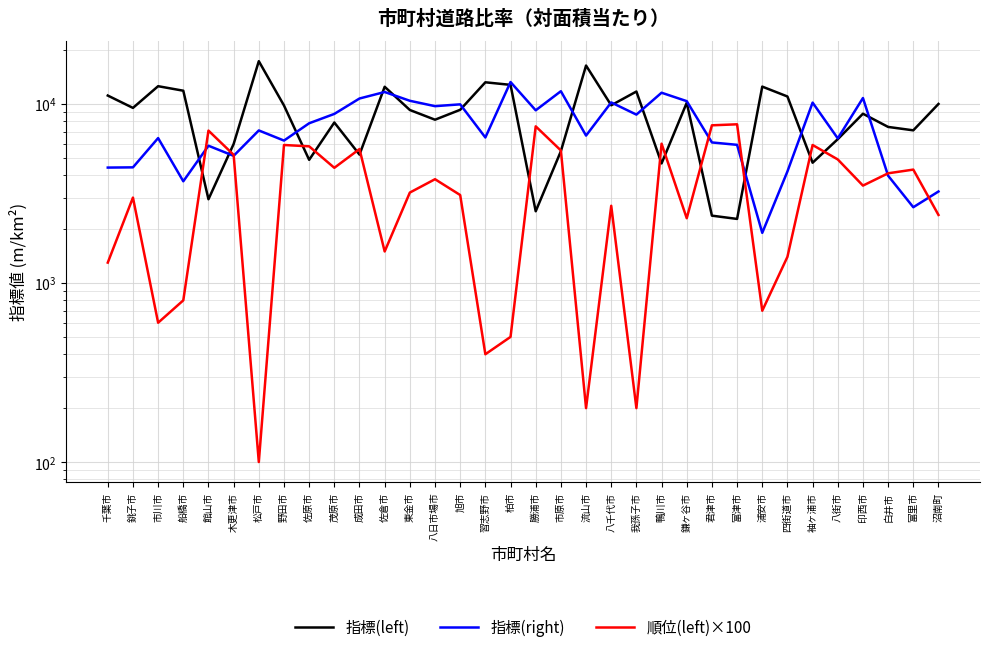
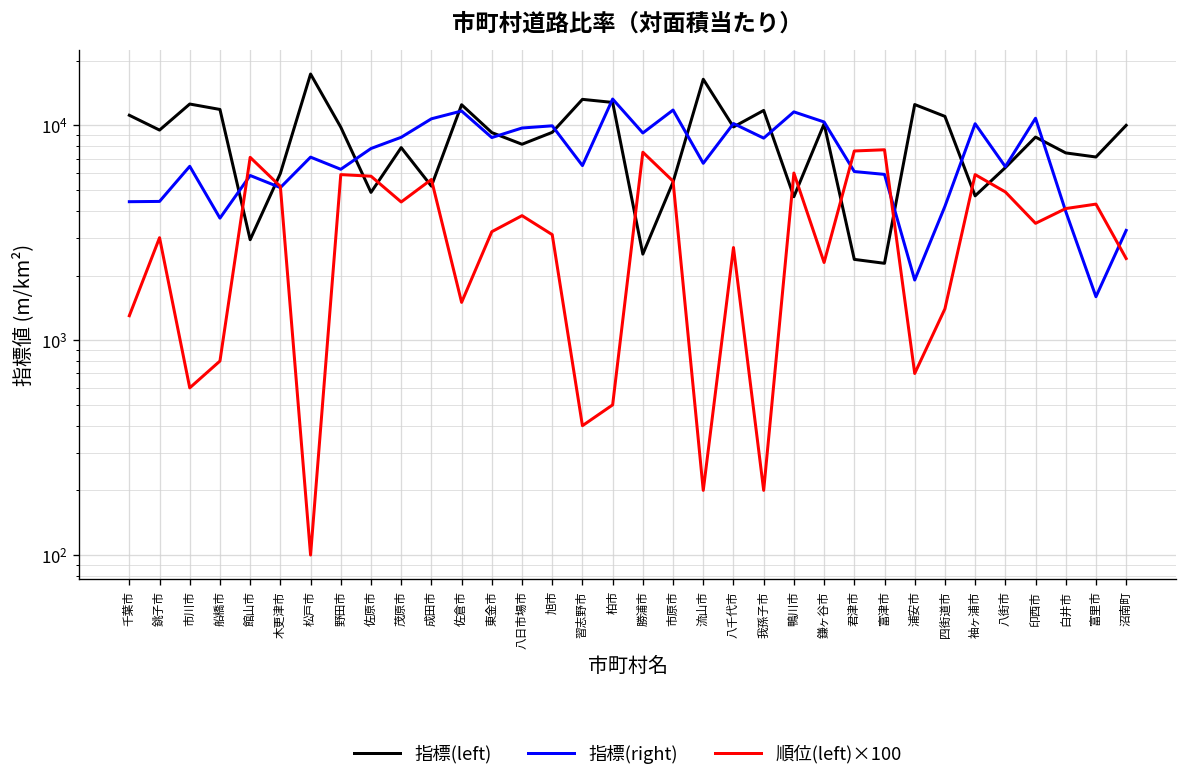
指標(right), 東金市: 10000 -> 9000
指標(right), 富里市: 2700 -> 1600
